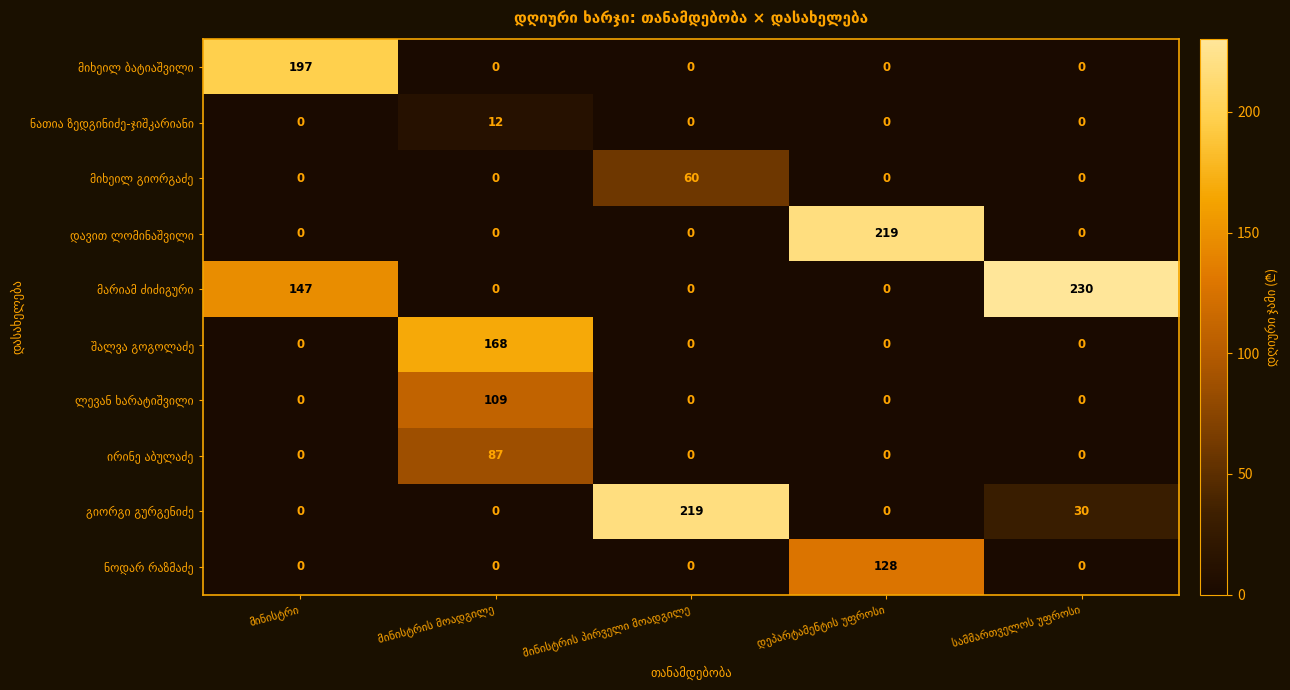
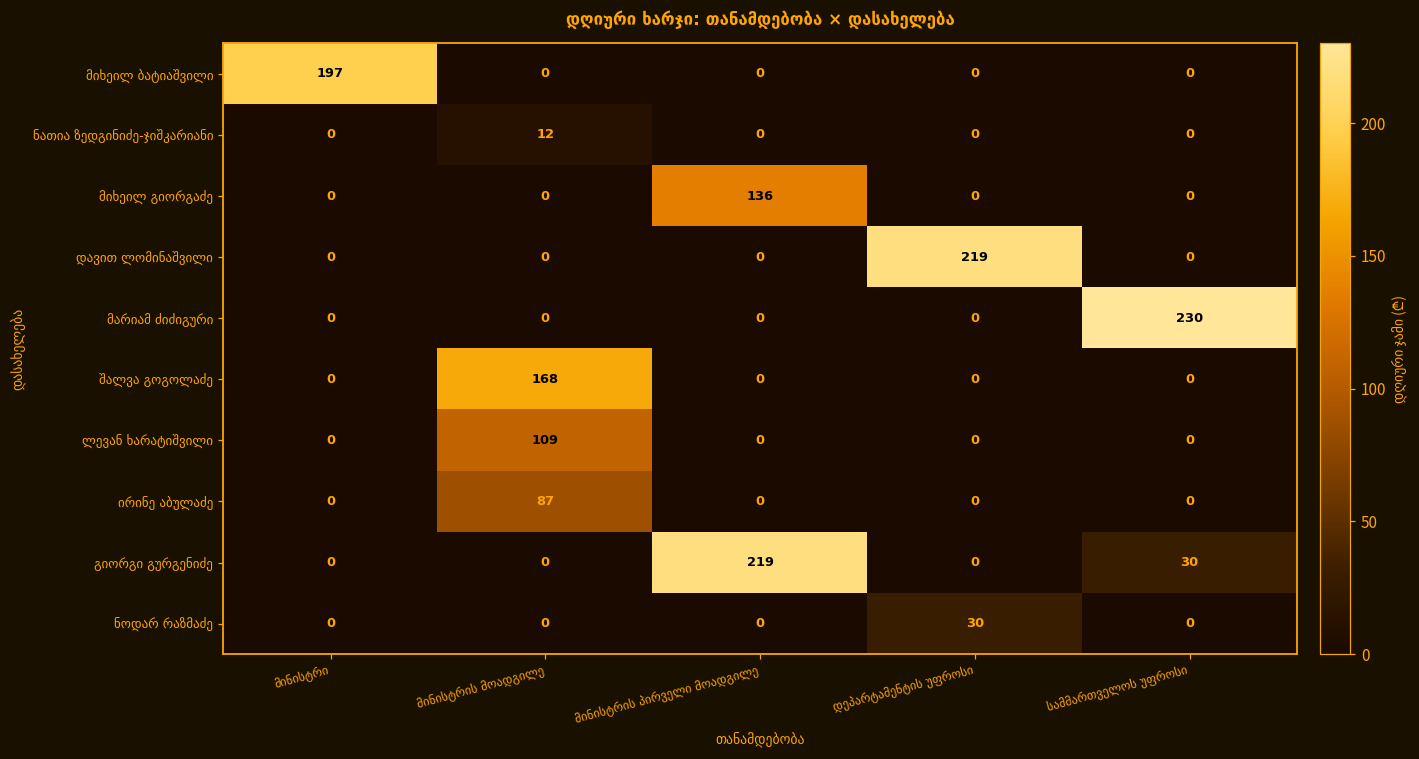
მიხეილ გიორგაძე, მინისტრის პირველი მოადგილე: 60 -> 136
მარიამ ძიძიგური, მინისტრი: 147 -> 0
ნოდარ რაზმაძე, დეპარტამენტის უფროსი: 128 -> 30
